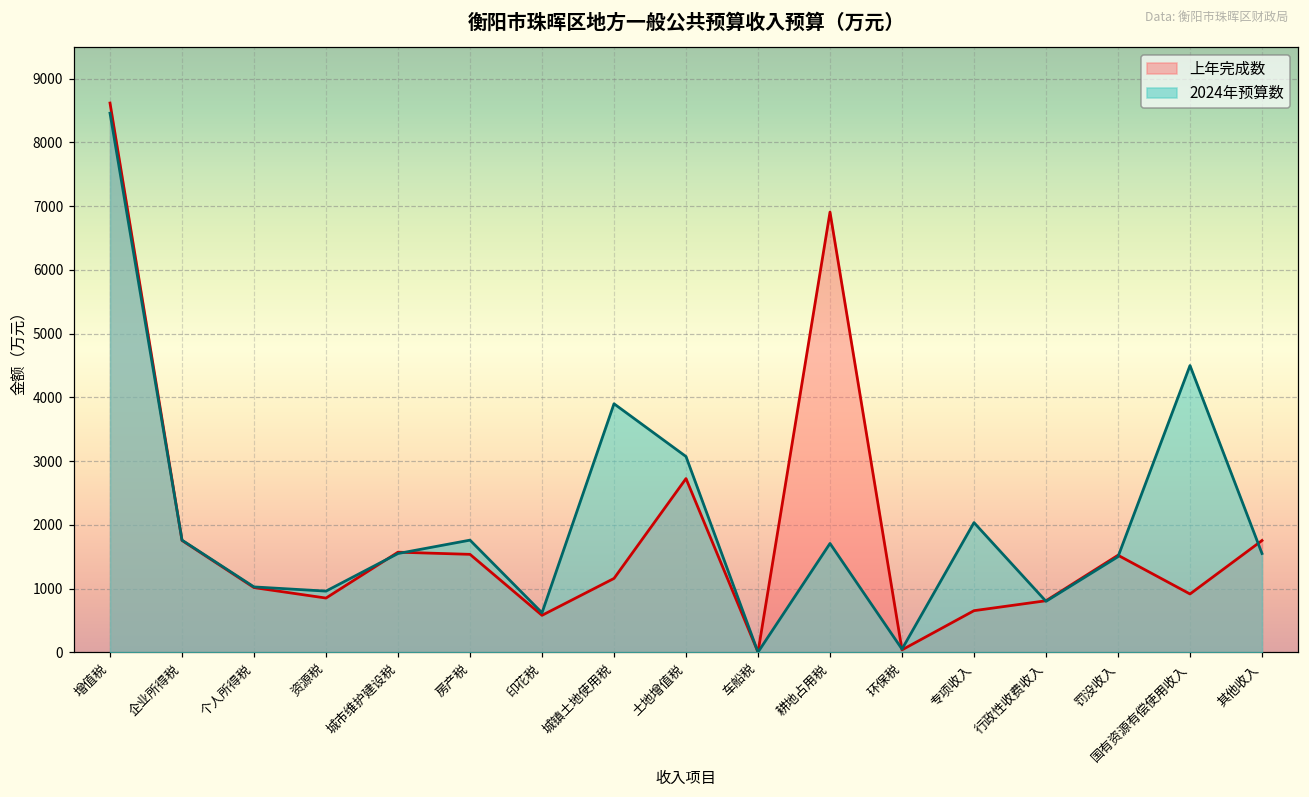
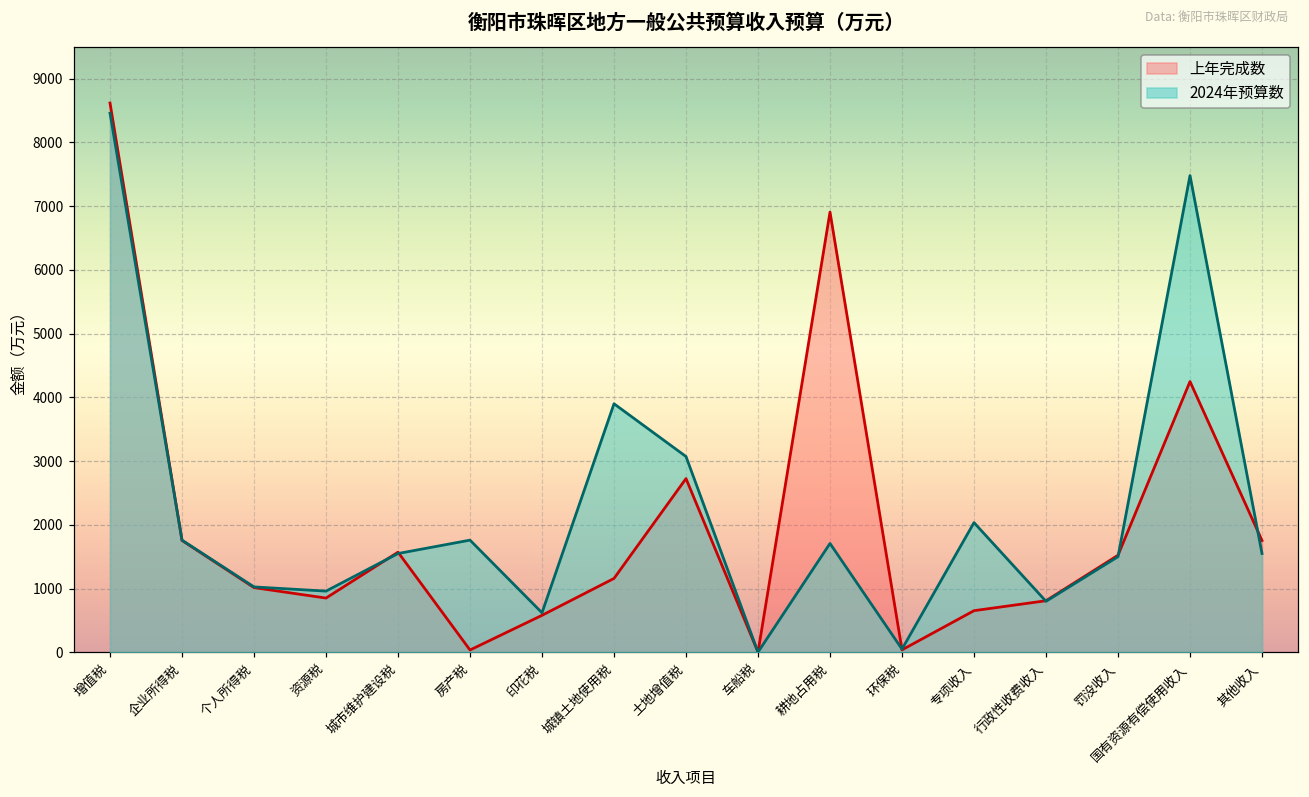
上年完成数, 房产税: 1500 -> 0
上年完成数, 国有资源有偿使用收入: 900 -> 4200
2024年预算数, 国有资源有偿使用收入: 4500 -> 7500
